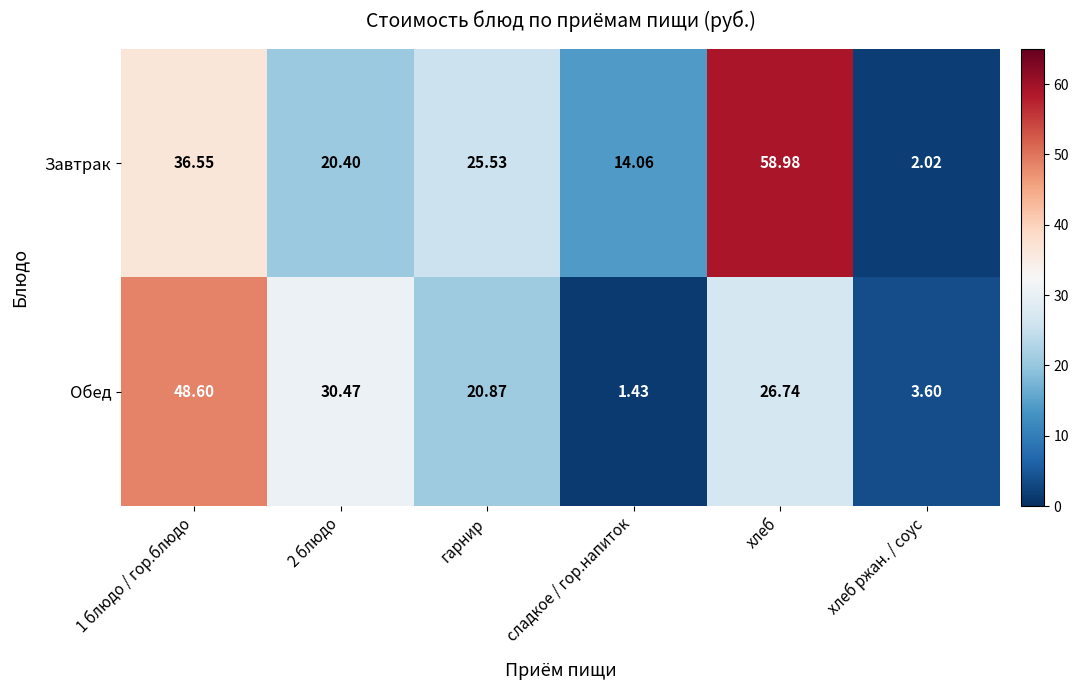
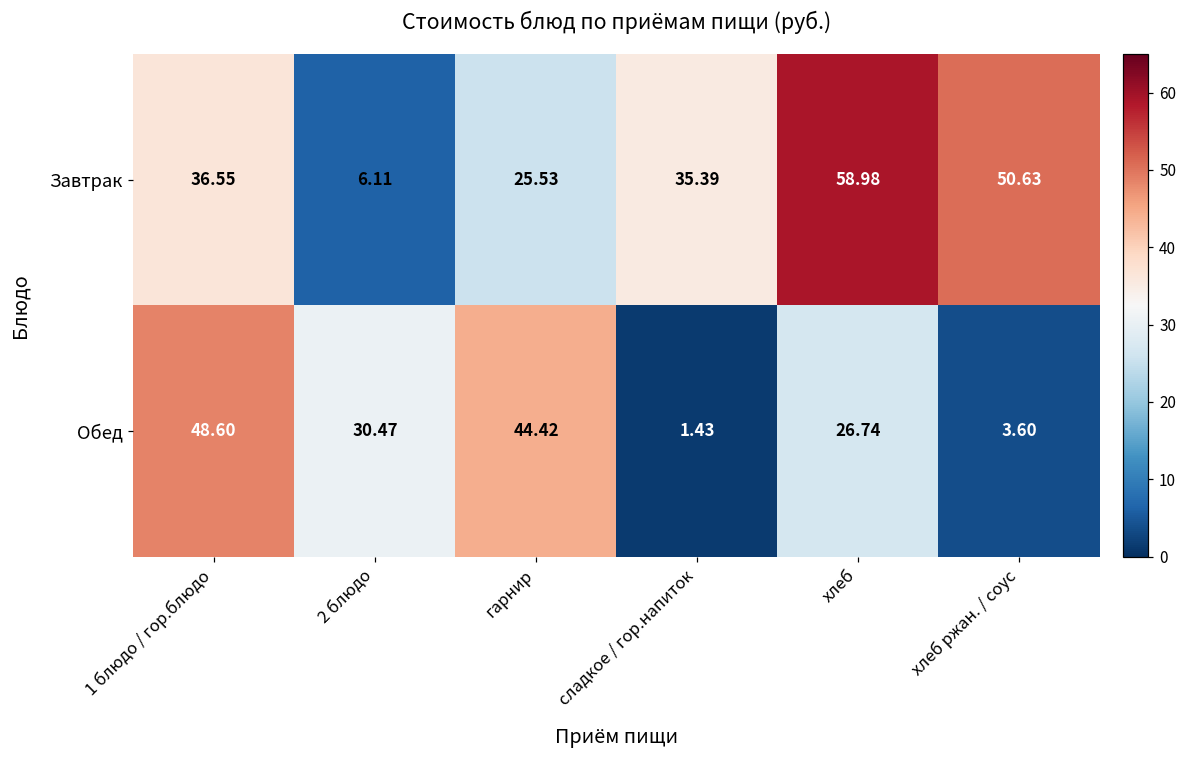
Завтрак, 2 блюдо: 20.40 -> 6.11
Завтрак, сладкое / гор.напиток: 14.06 -> 35.39
Завтрак, хлеб ржан. / соус: 2.02 -> 50.63
Обед, гарнир: 20.87 -> 44.42
